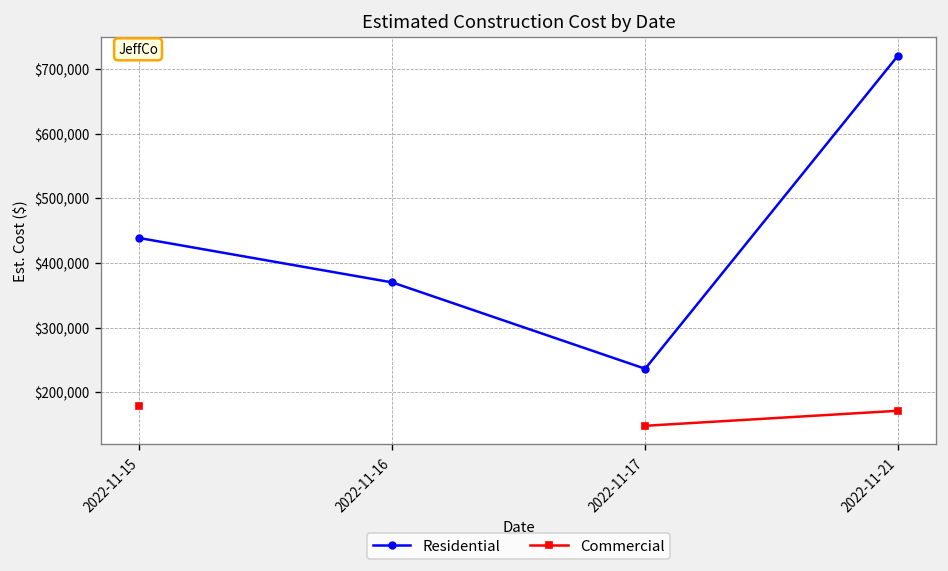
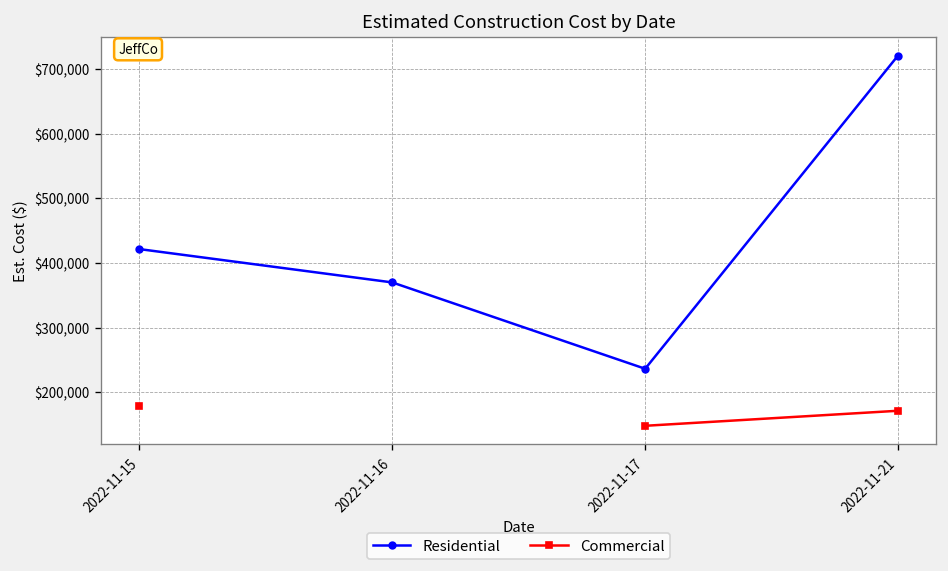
Residential, 2022-11-15: $440,000 -> $420,000
